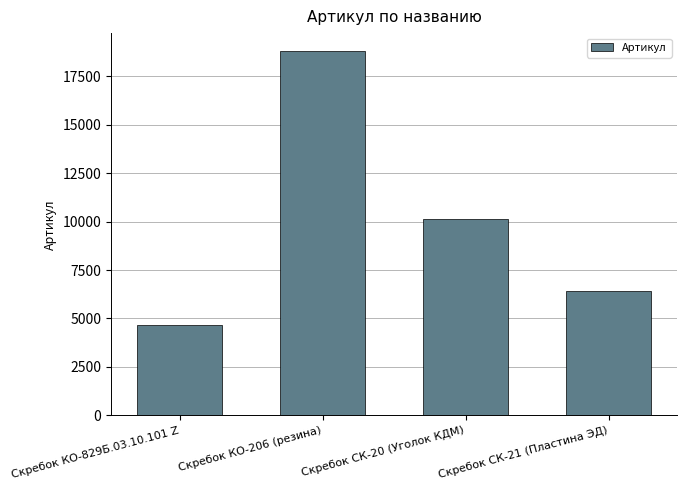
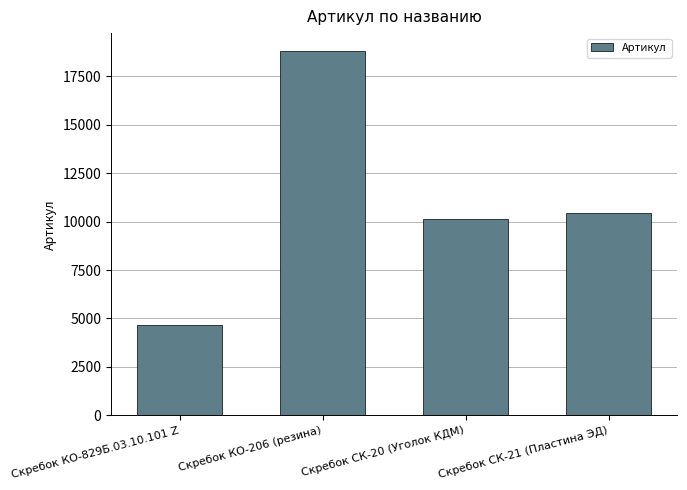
Скребок СК-21 (Пластина ЭД): 6400 -> 10400
